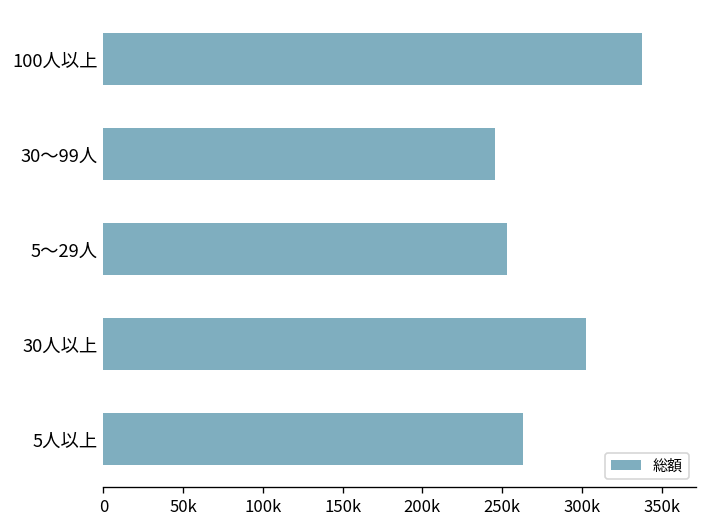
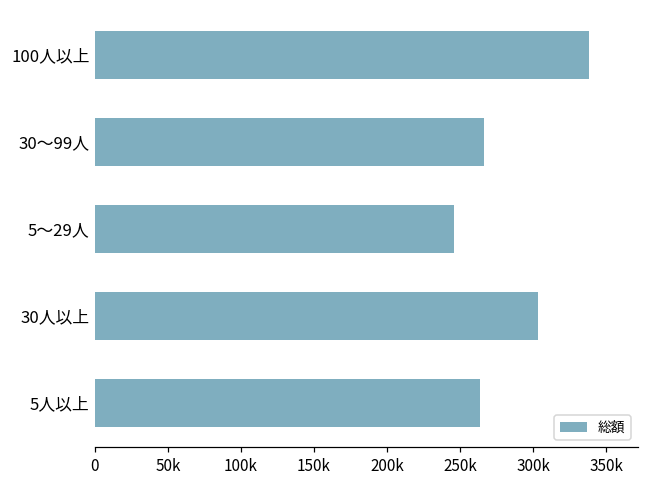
30～99人: 246000 -> 266000
5～29人: 253000 -> 246000
